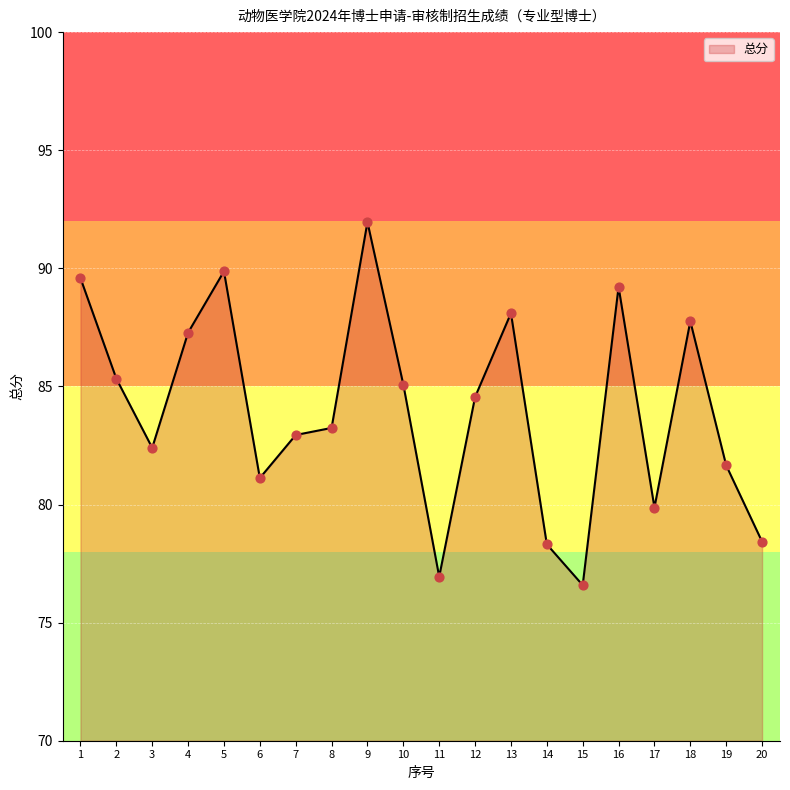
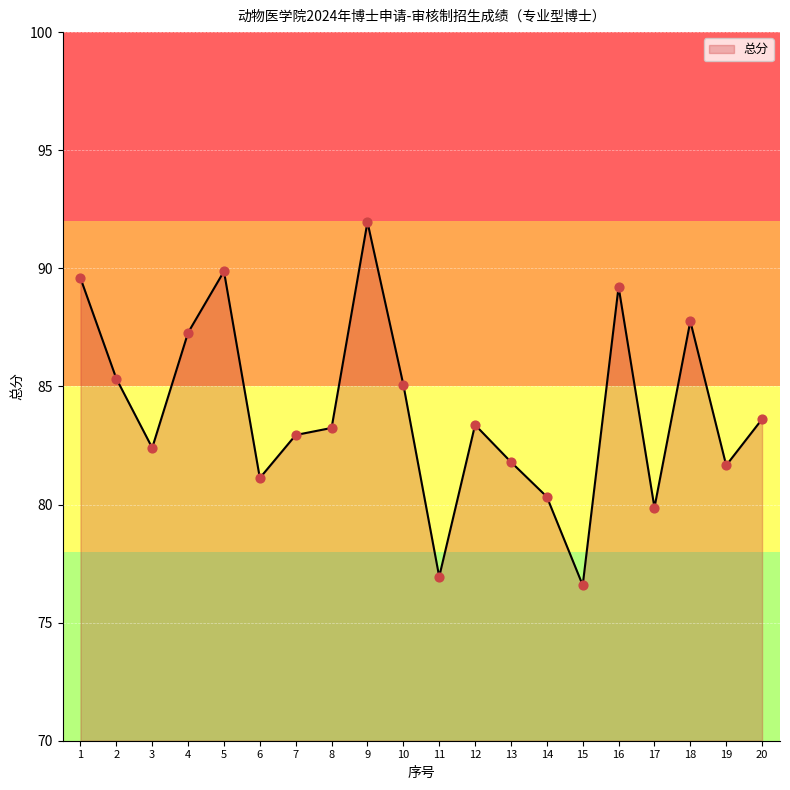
12: 84.6 -> 83.4
13: 88.1 -> 81.8
14: 78.3 -> 80.3
20: 78.4 -> 83.6
